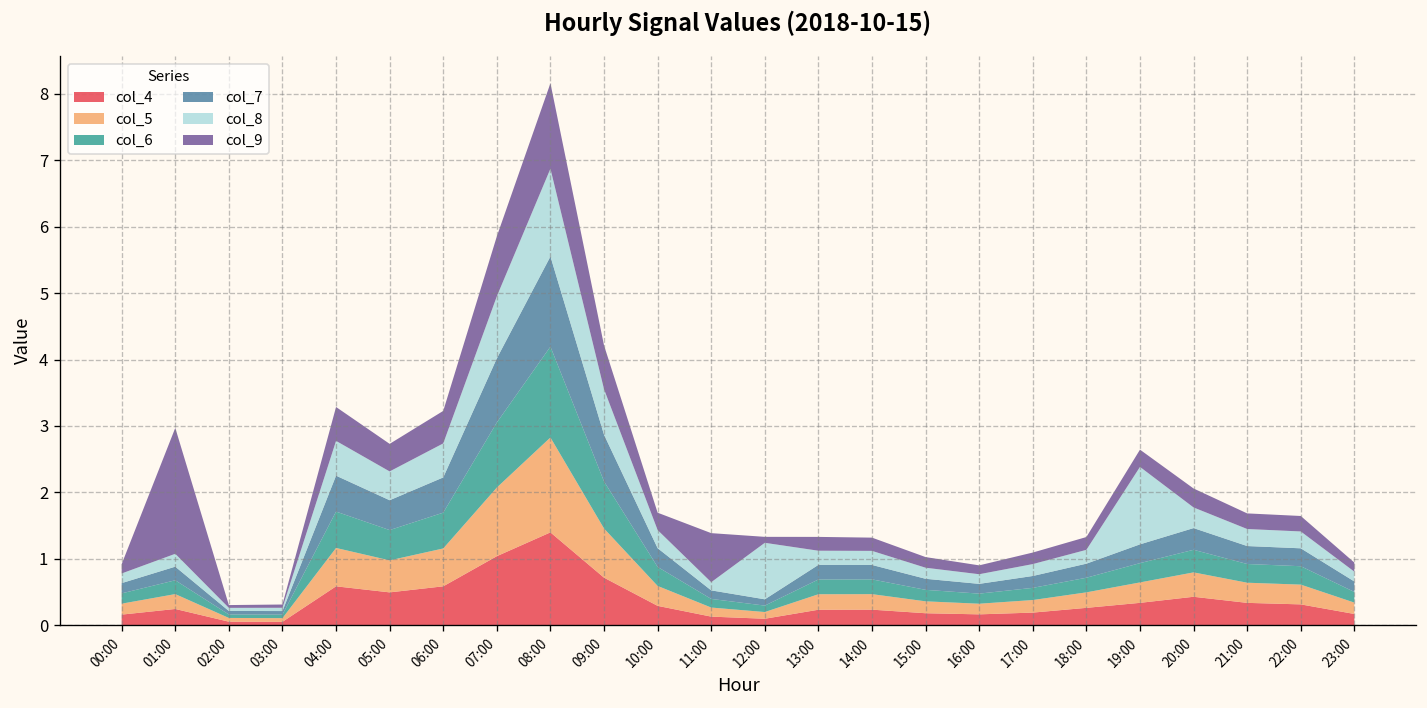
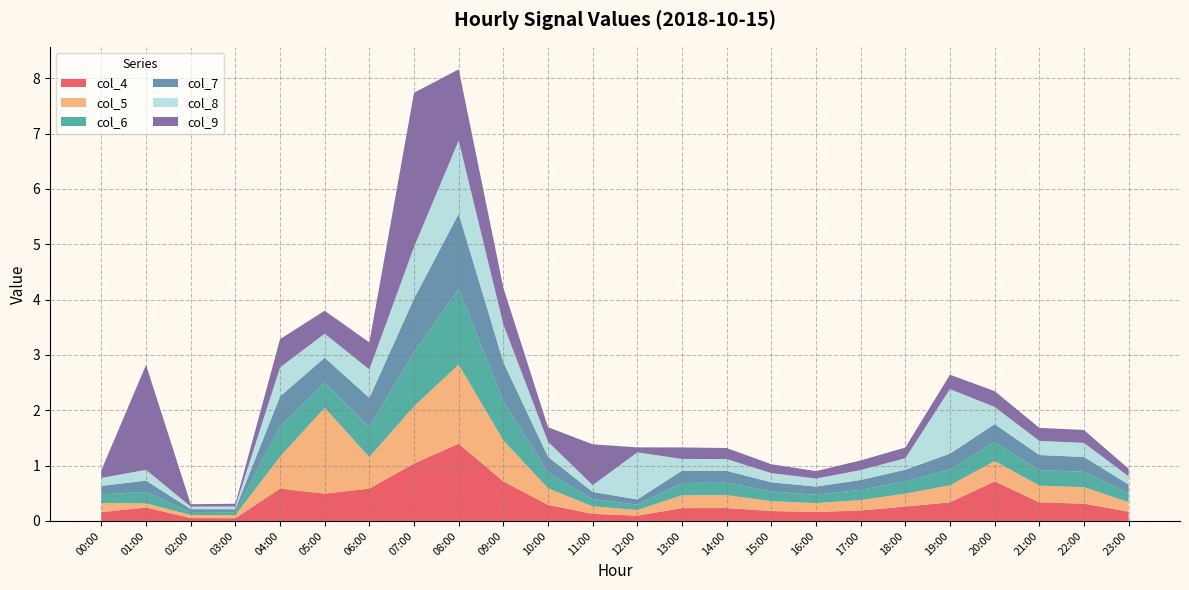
col_5, 01:00: 0.2 -> 0.1
col_5, 05:00: 0.5 -> 1.6
col_9, 07:00: 0.9 -> 2.8
col_4, 20:00: 0.4 -> 0.7
